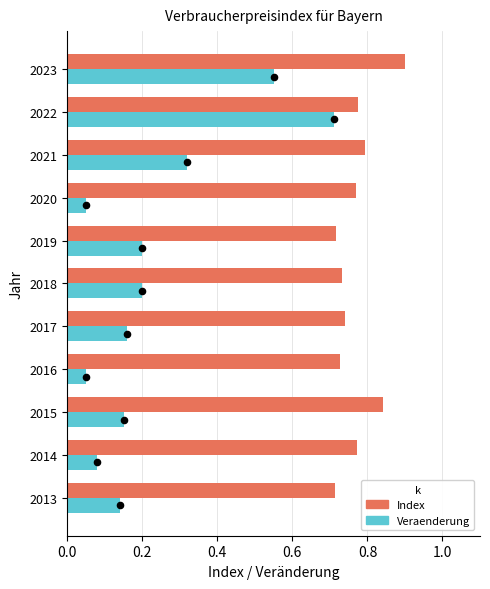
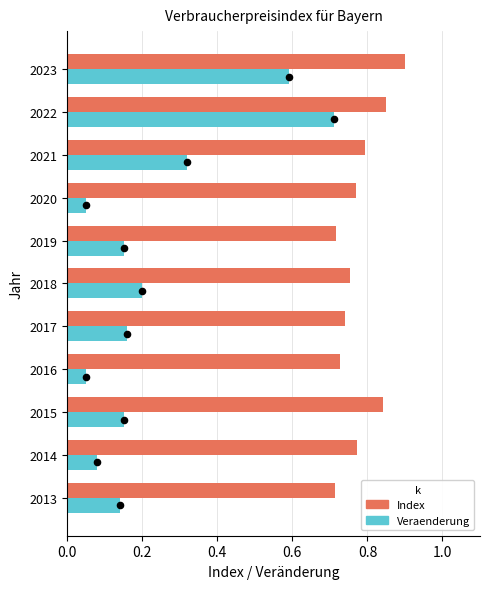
Veraenderung, 2023: 0.55 -> 0.59
Index, 2022: 0.77 -> 0.85
Veraenderung, 2019: 0.20 -> 0.15
Index, 2018: 0.73 -> 0.75
